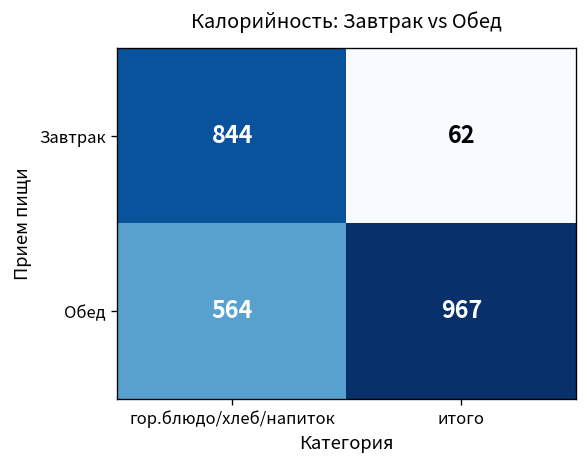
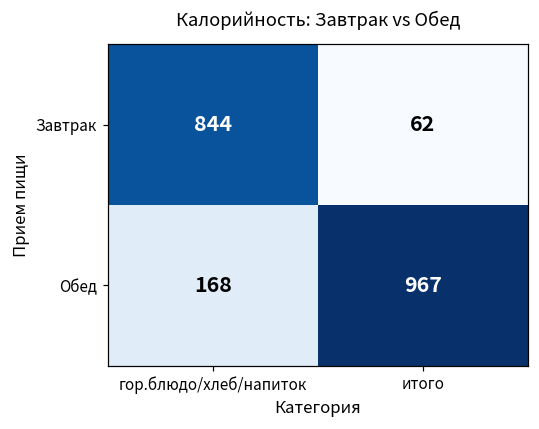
Обед, гор.блюдо/хлеб/напиток: 564 -> 168
